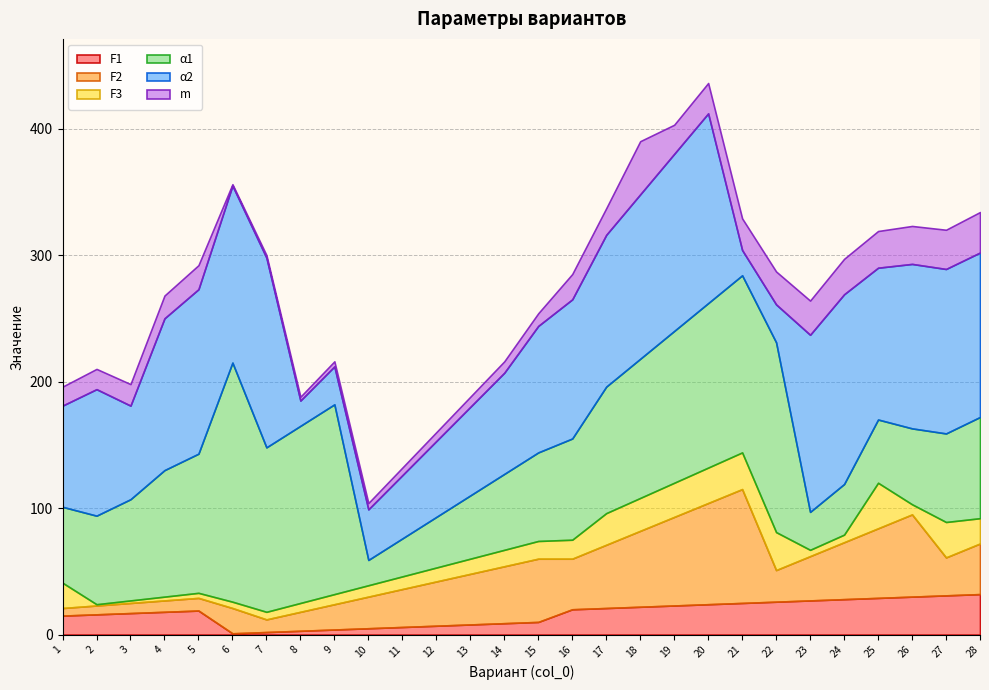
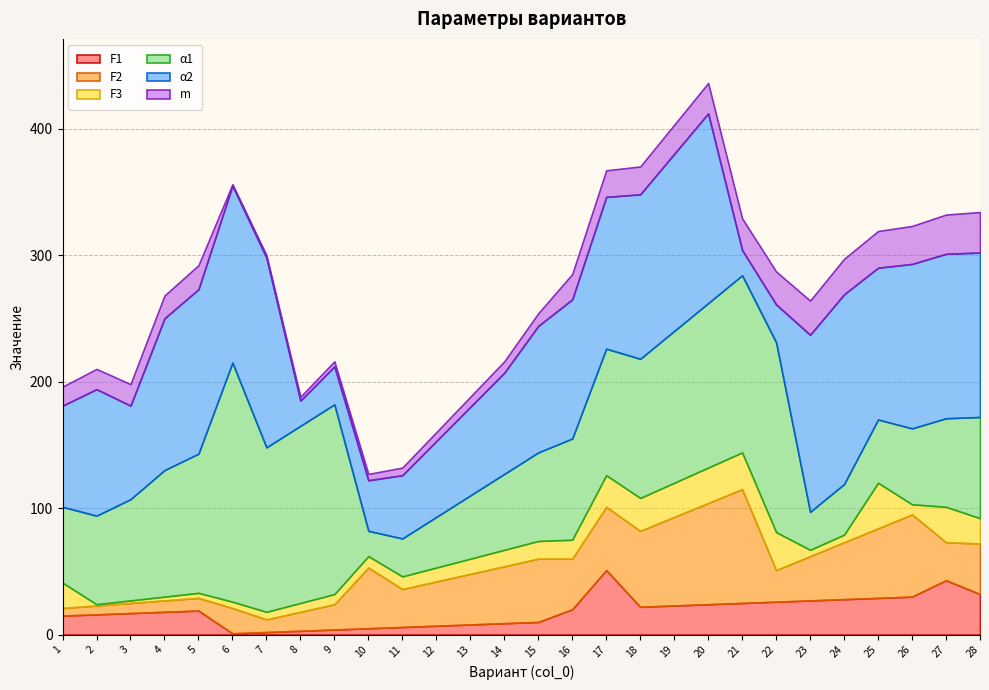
F2, 10: 25 -> 48
F1, 17: 21 -> 51
m, 18: 42 -> 22
F1, 27: 31 -> 43
